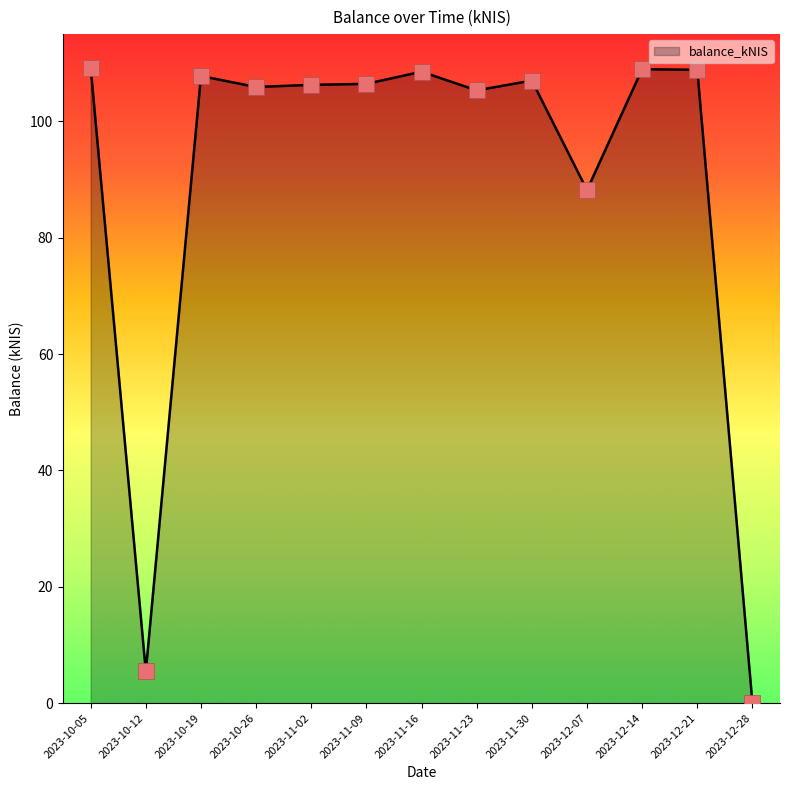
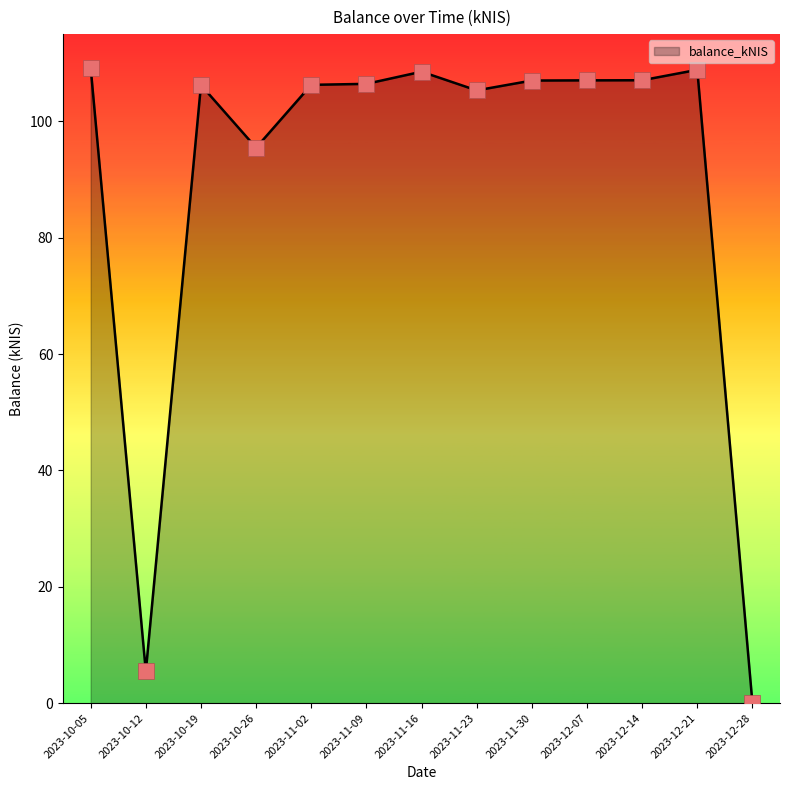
2023-10-19: 108 -> 106
2023-10-26: 106 -> 95
2023-12-07: 88 -> 107
2023-12-14: 109 -> 107
